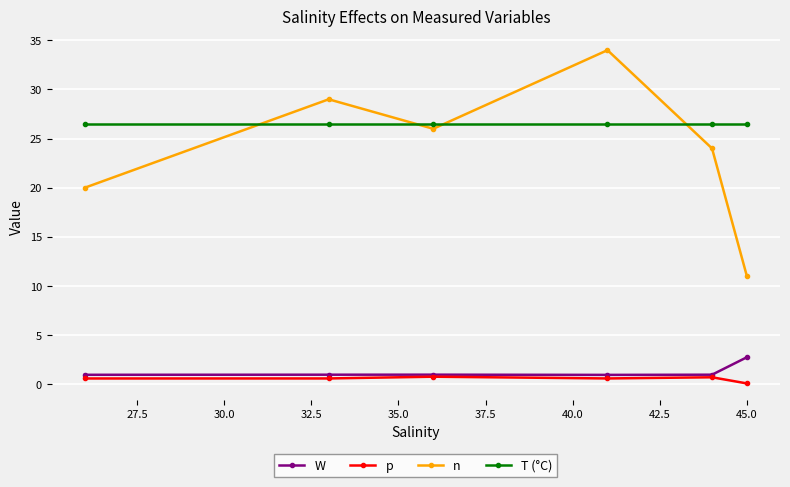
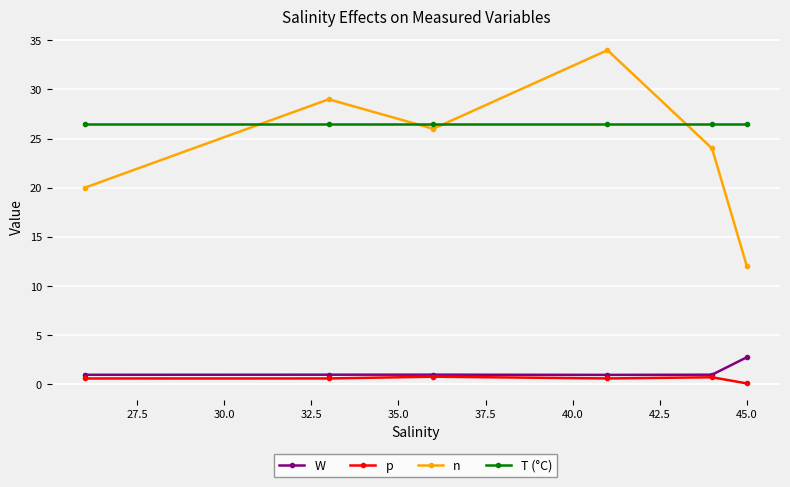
n, 45.0: 11 -> 12
